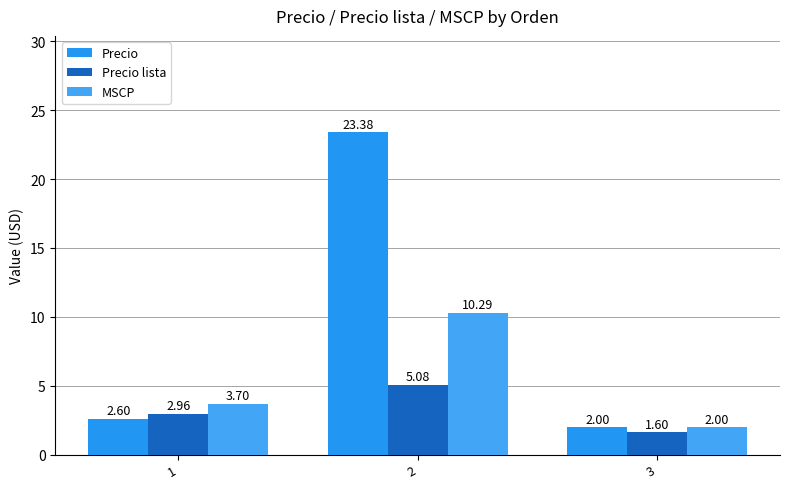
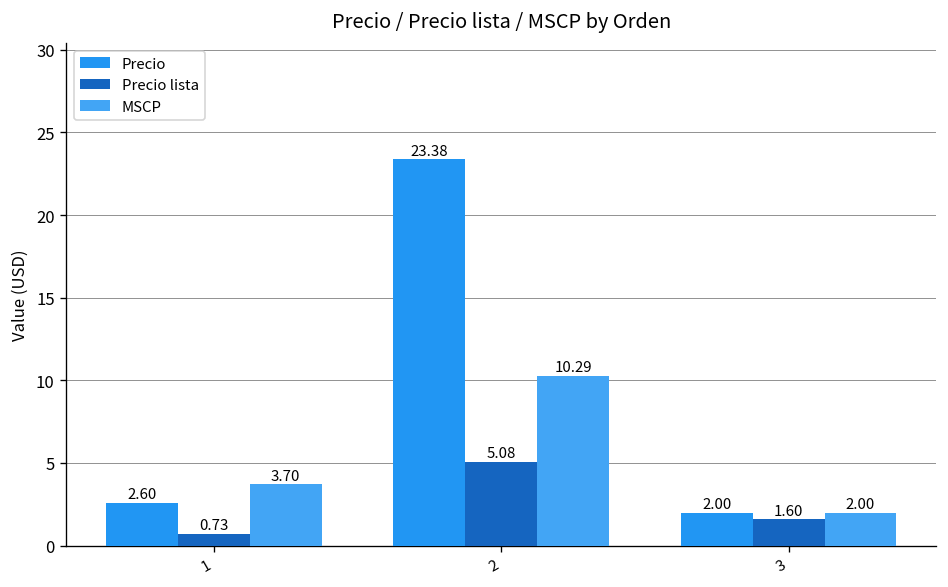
Precio lista, 1: 2.96 -> 0.73
